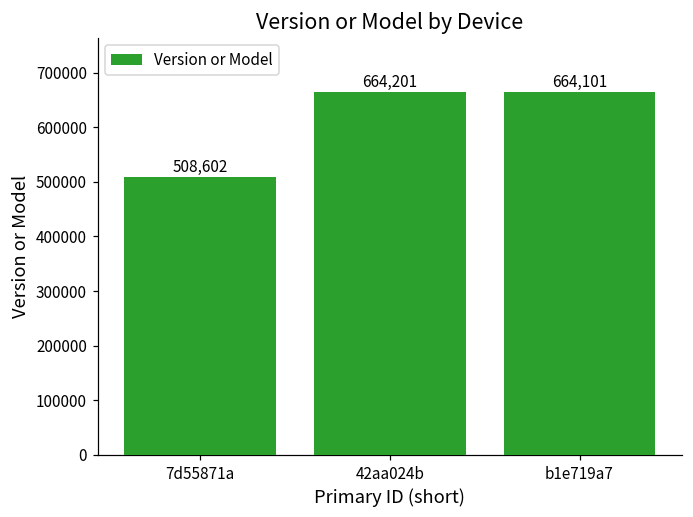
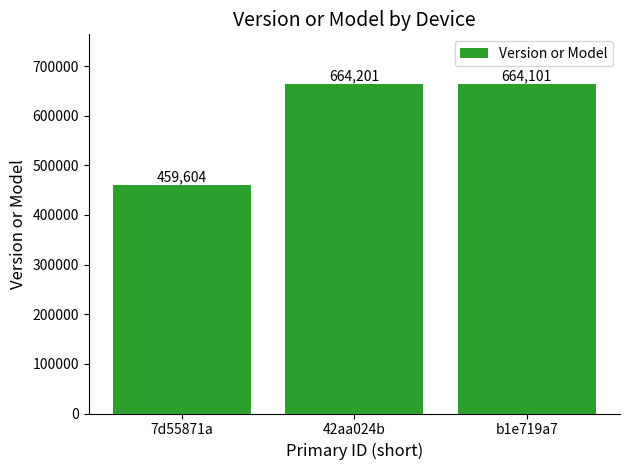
7d55871a: 508,602 -> 459,604
